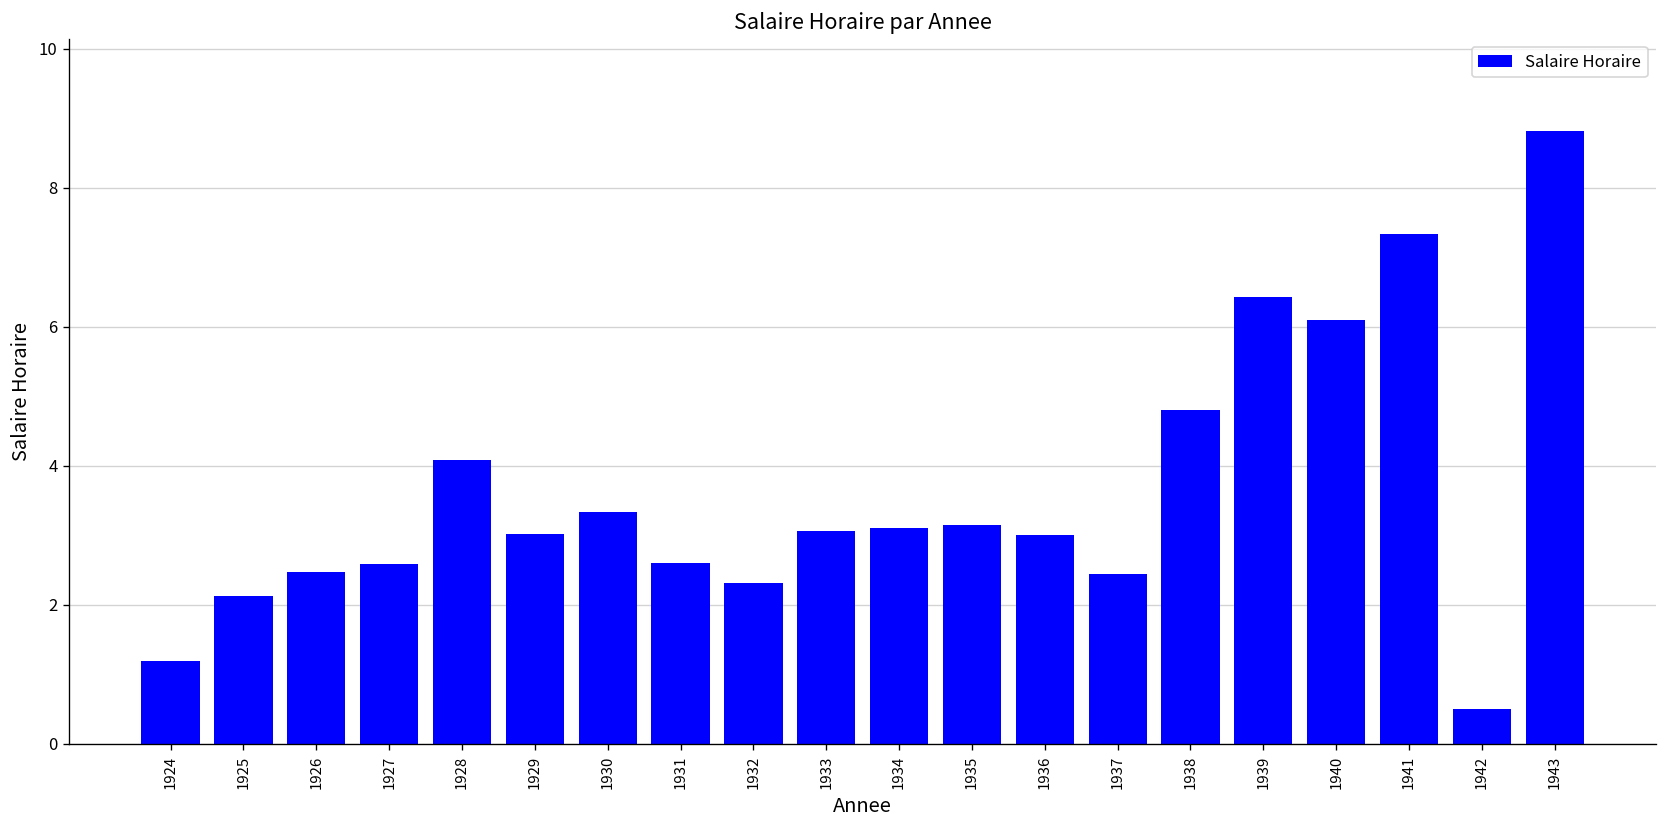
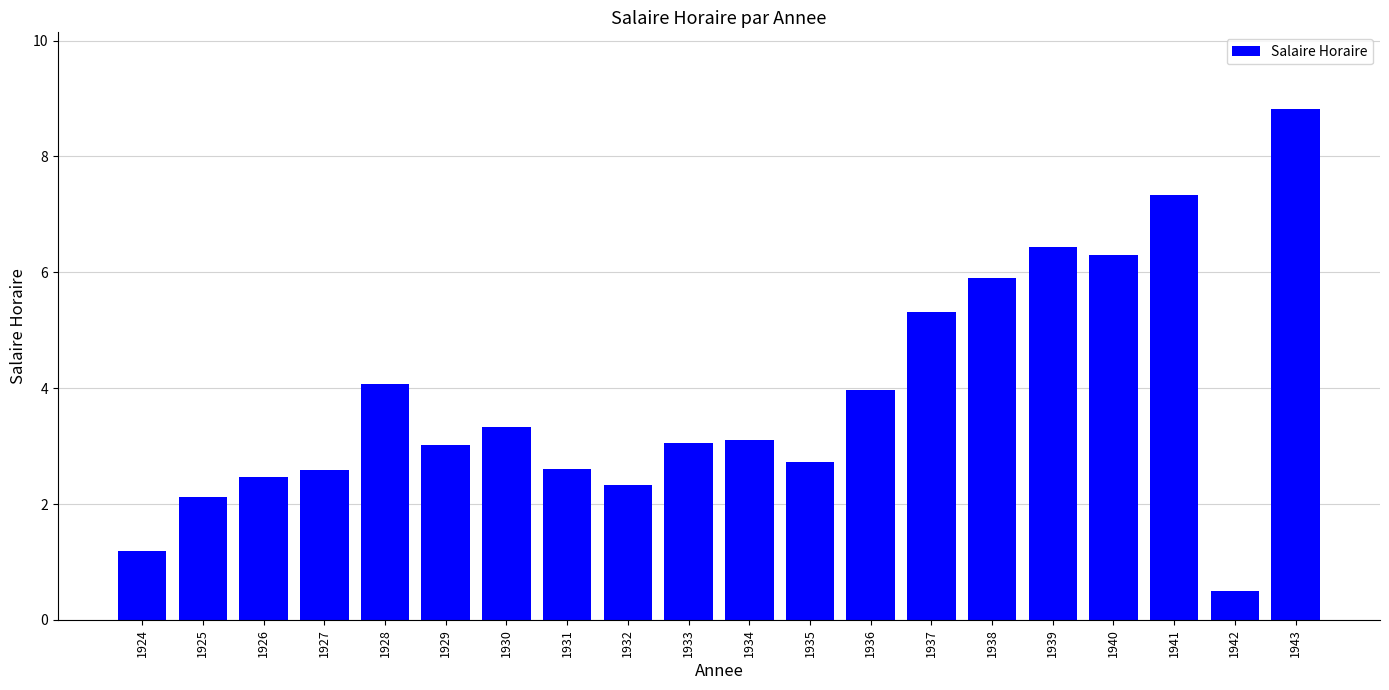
1935: 3.2 -> 2.7
1936: 3.0 -> 4.0
1937: 2.4 -> 5.3
1938: 4.8 -> 5.9
1940: 6.1 -> 6.3
